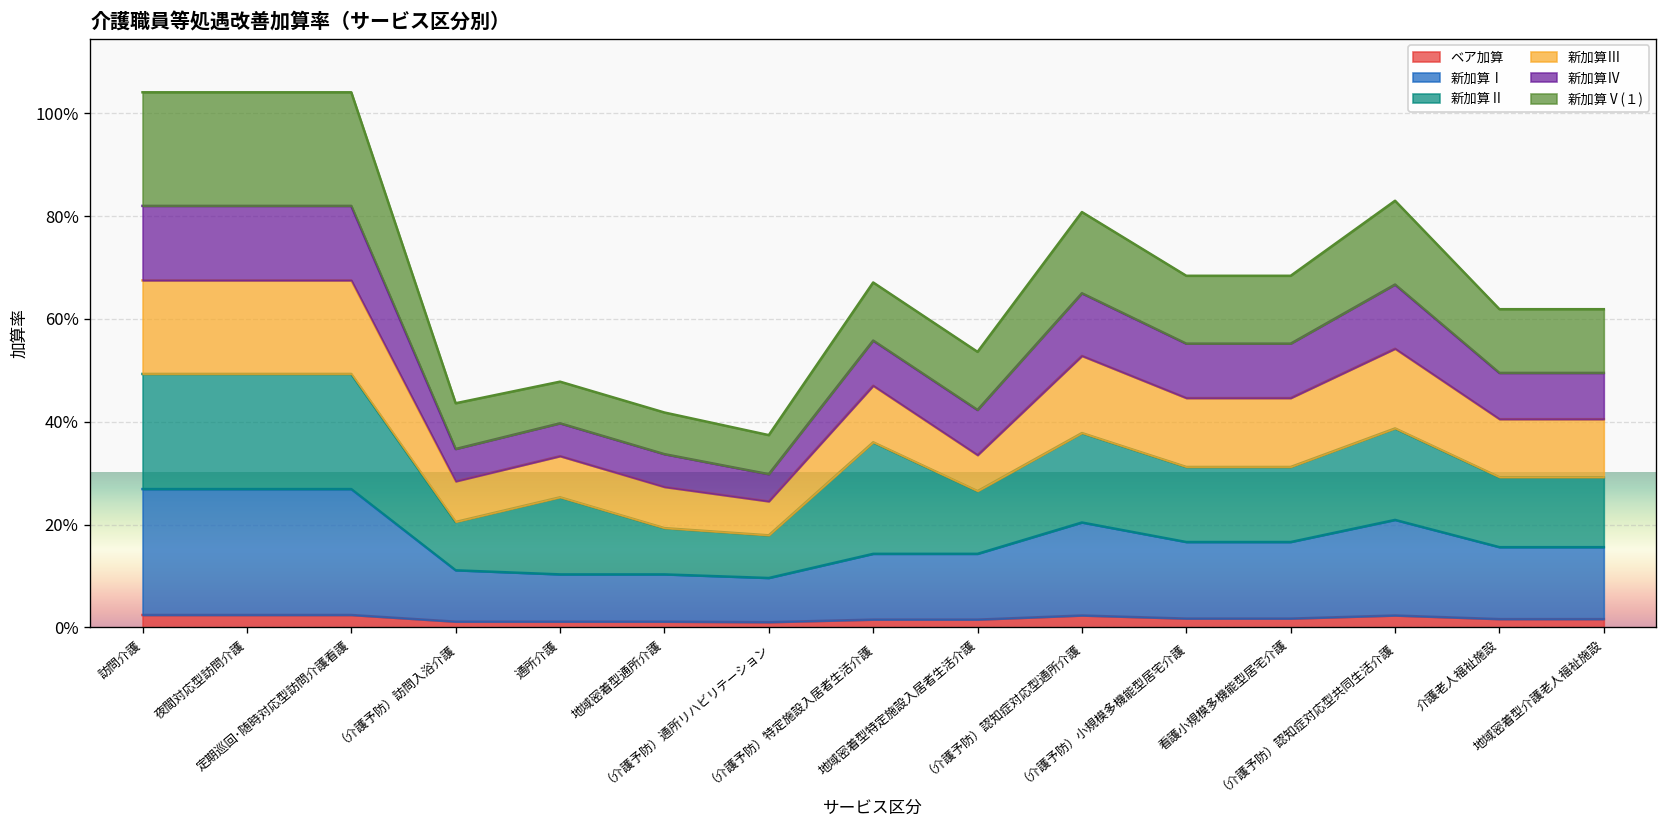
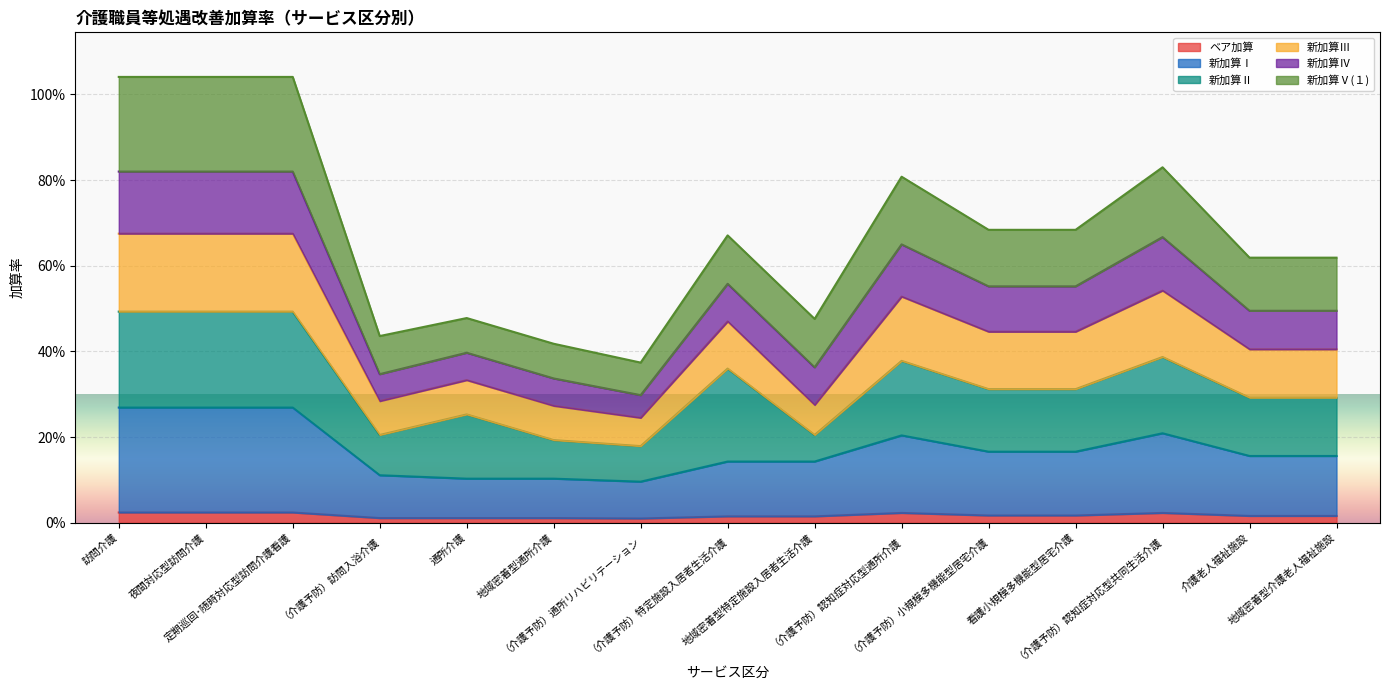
新加算Ⅱ, 地域密着型特定施設入居者生活介護: 12% -> 6%
